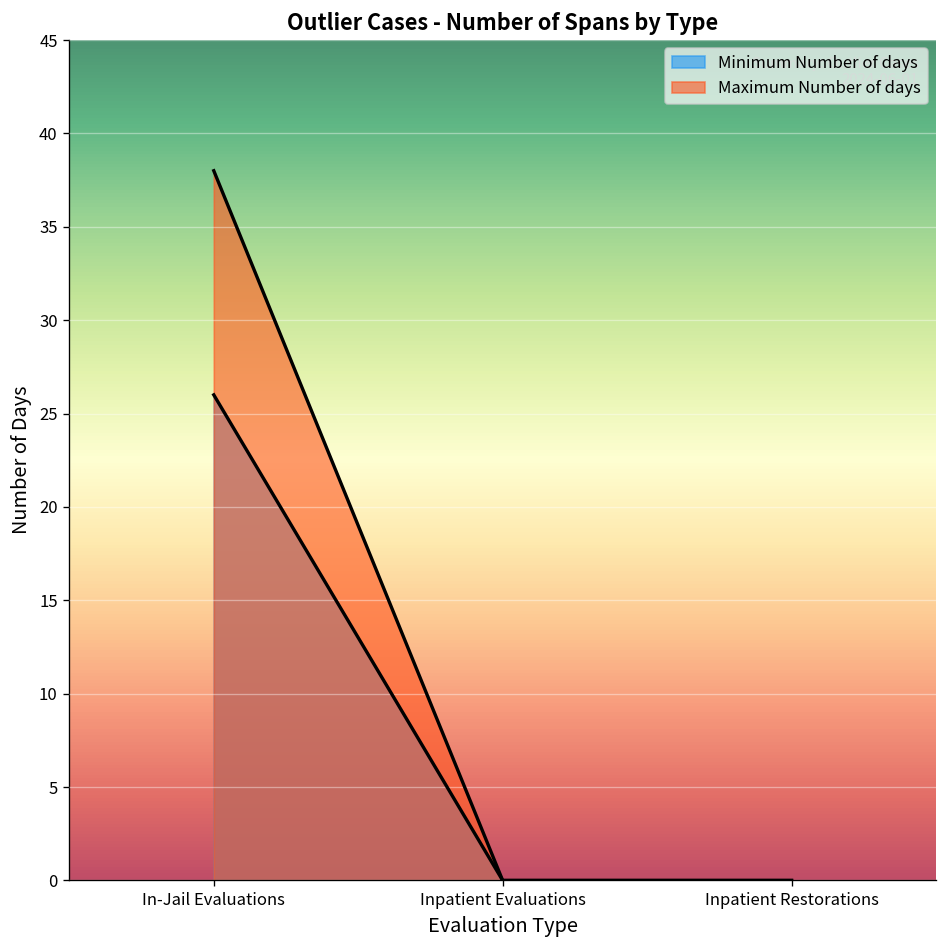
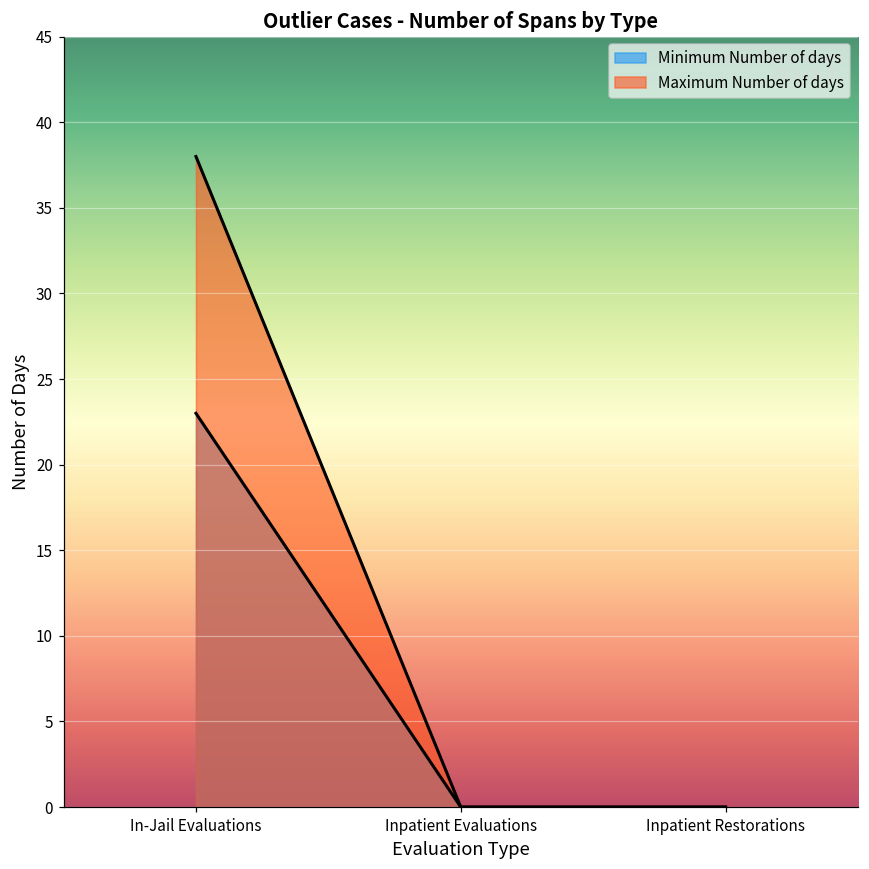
Minimum Number of days, In-Jail Evaluations: 26 -> 23
